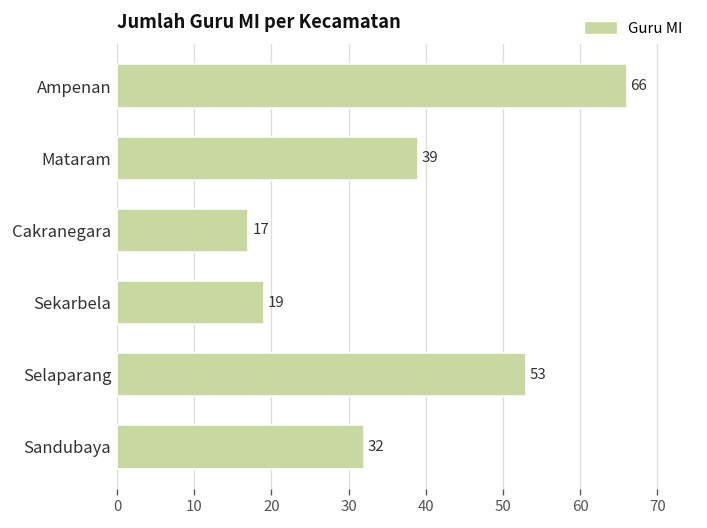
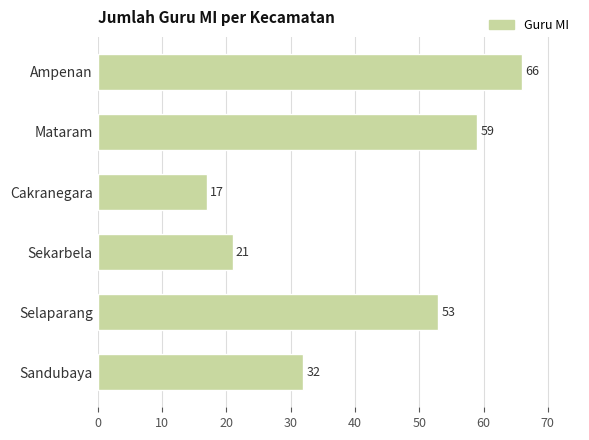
Mataram: 39 -> 59
Sekarbela: 19 -> 21
